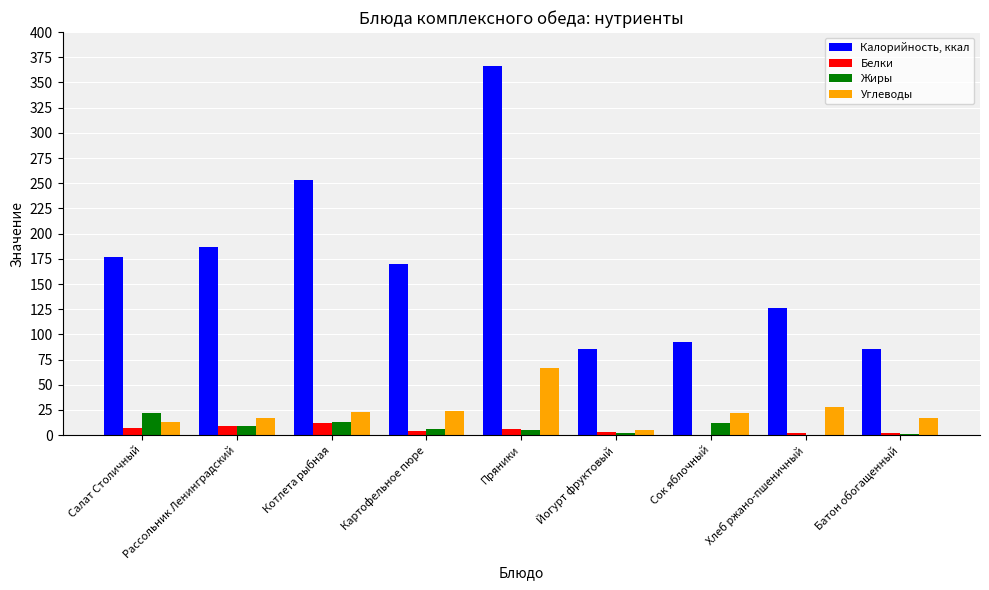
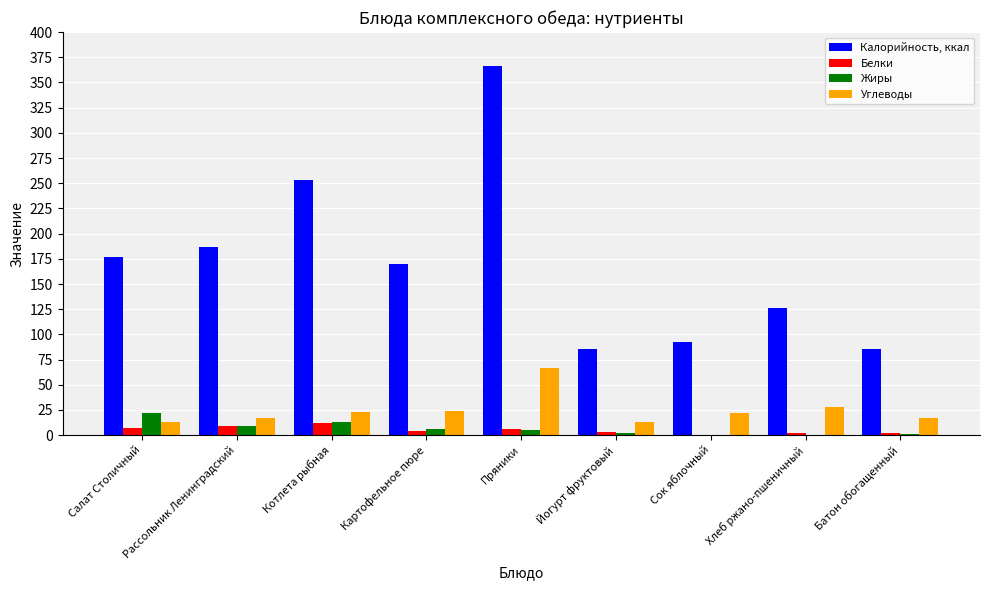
Углеводы, Йогурт фруктовый: 5 -> 13
Жиры, Сок яблочный: 12 -> 0
